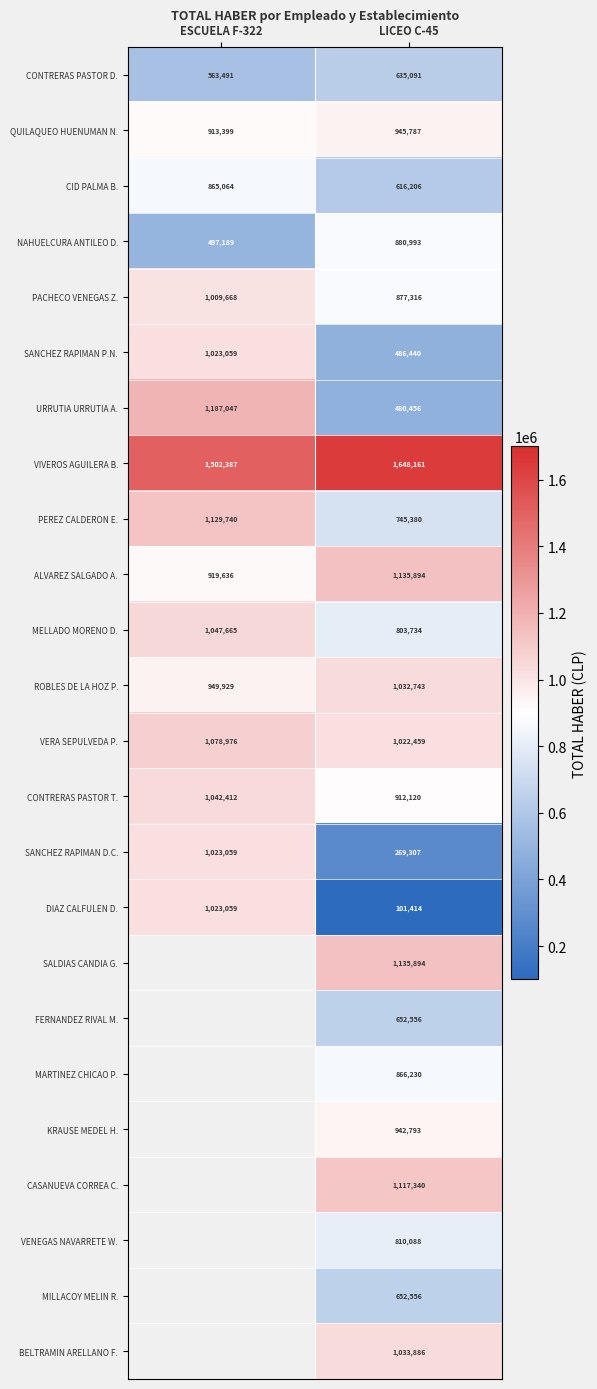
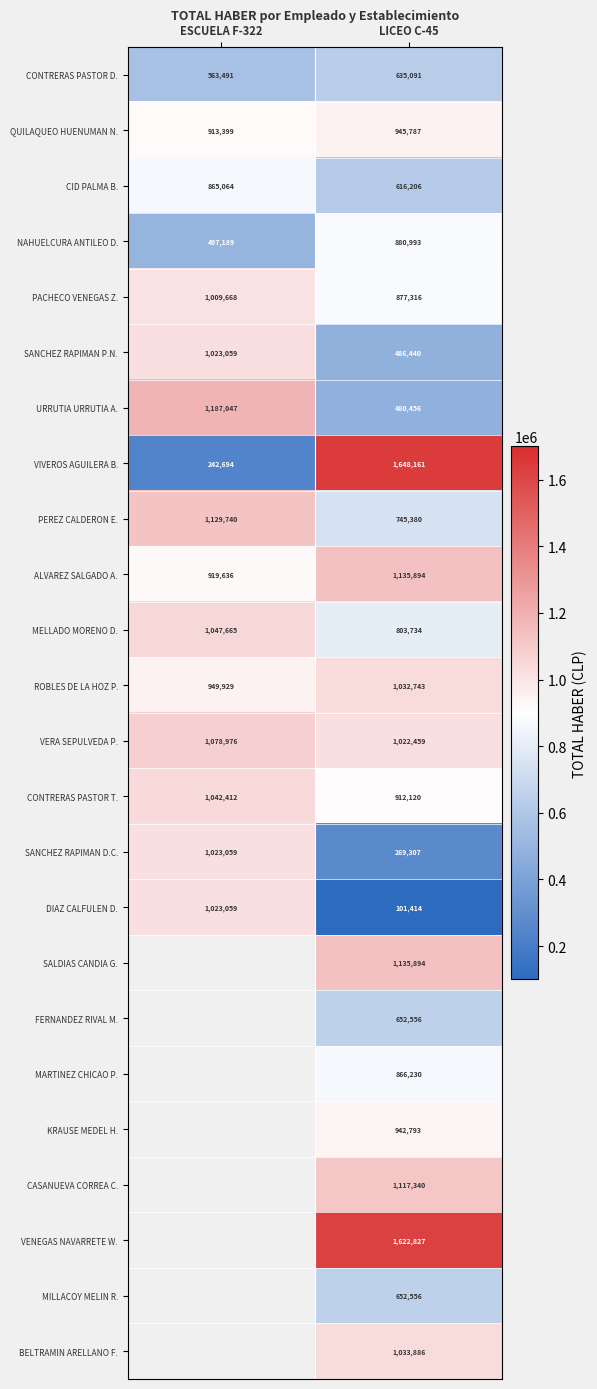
VIVEROS AGUILERA B., ESCUELA F-322: 1,502,387 -> 242,694
VENEGAS NAVARRETE W., LICEO C-45: 810,088 -> 1,622,827
